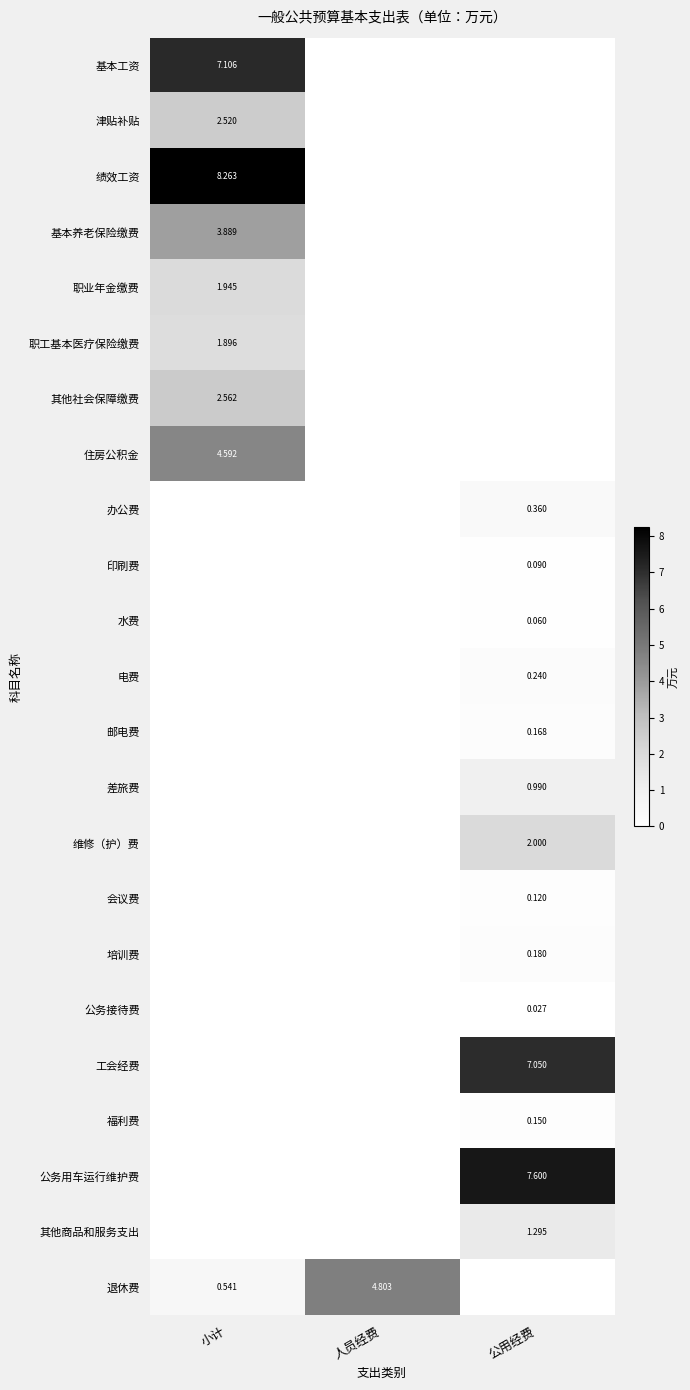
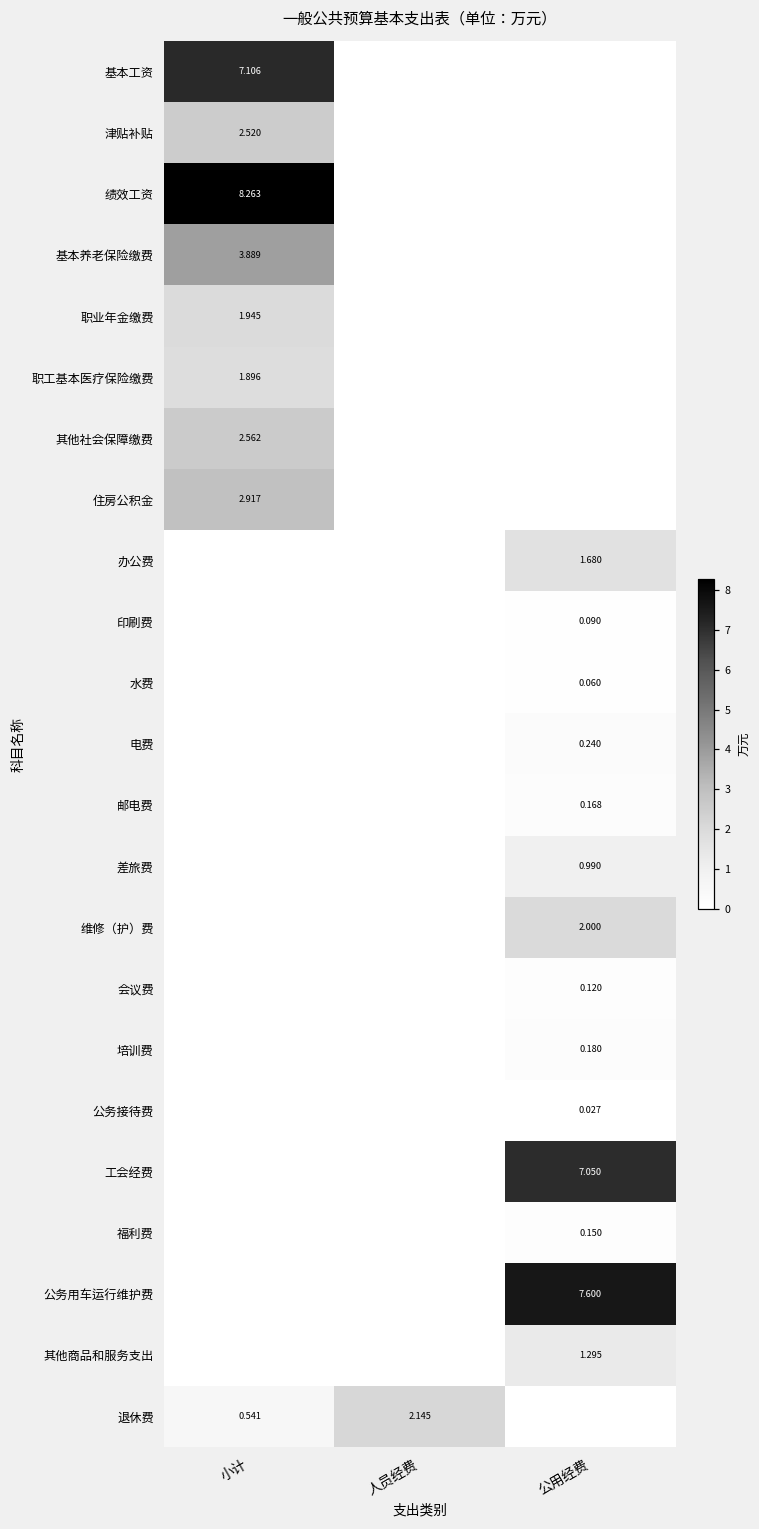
住房公积金, 小计: 4.592 -> 2.917
办公费, 公用经费: 0.360 -> 1.680
退休费, 人员经费: 4.803 -> 2.145
